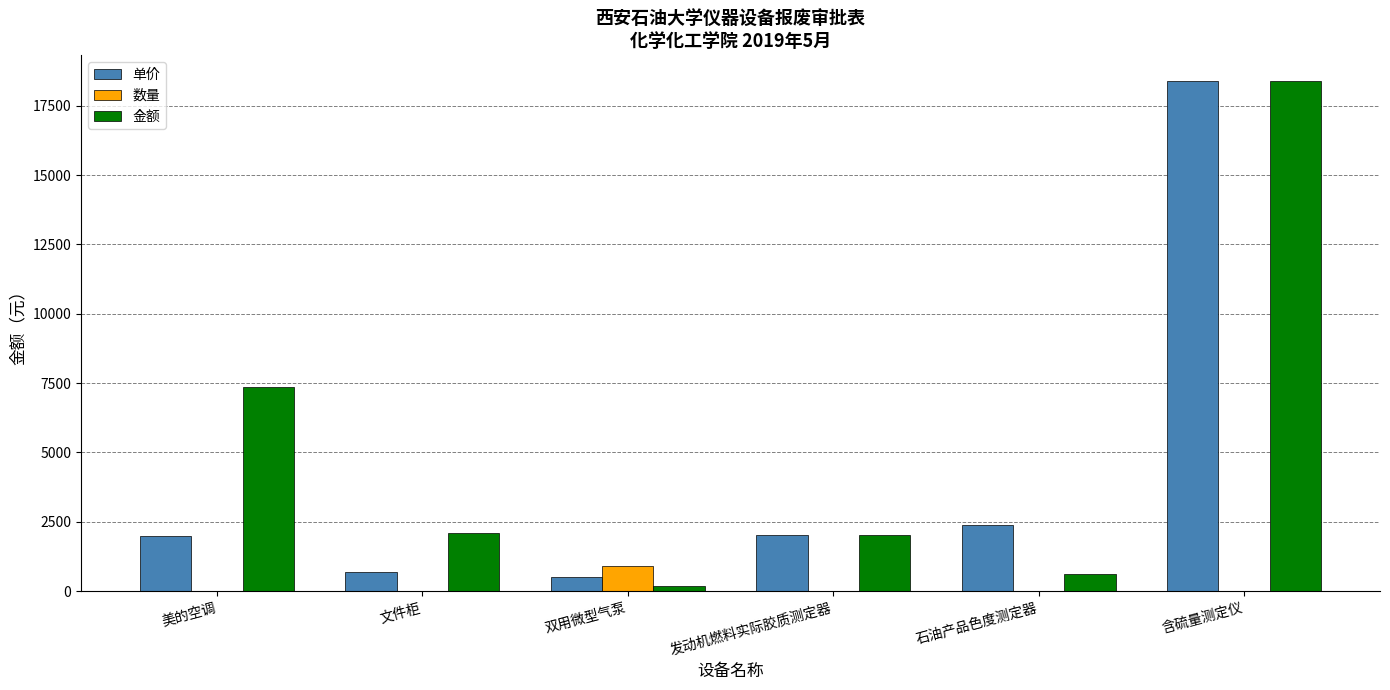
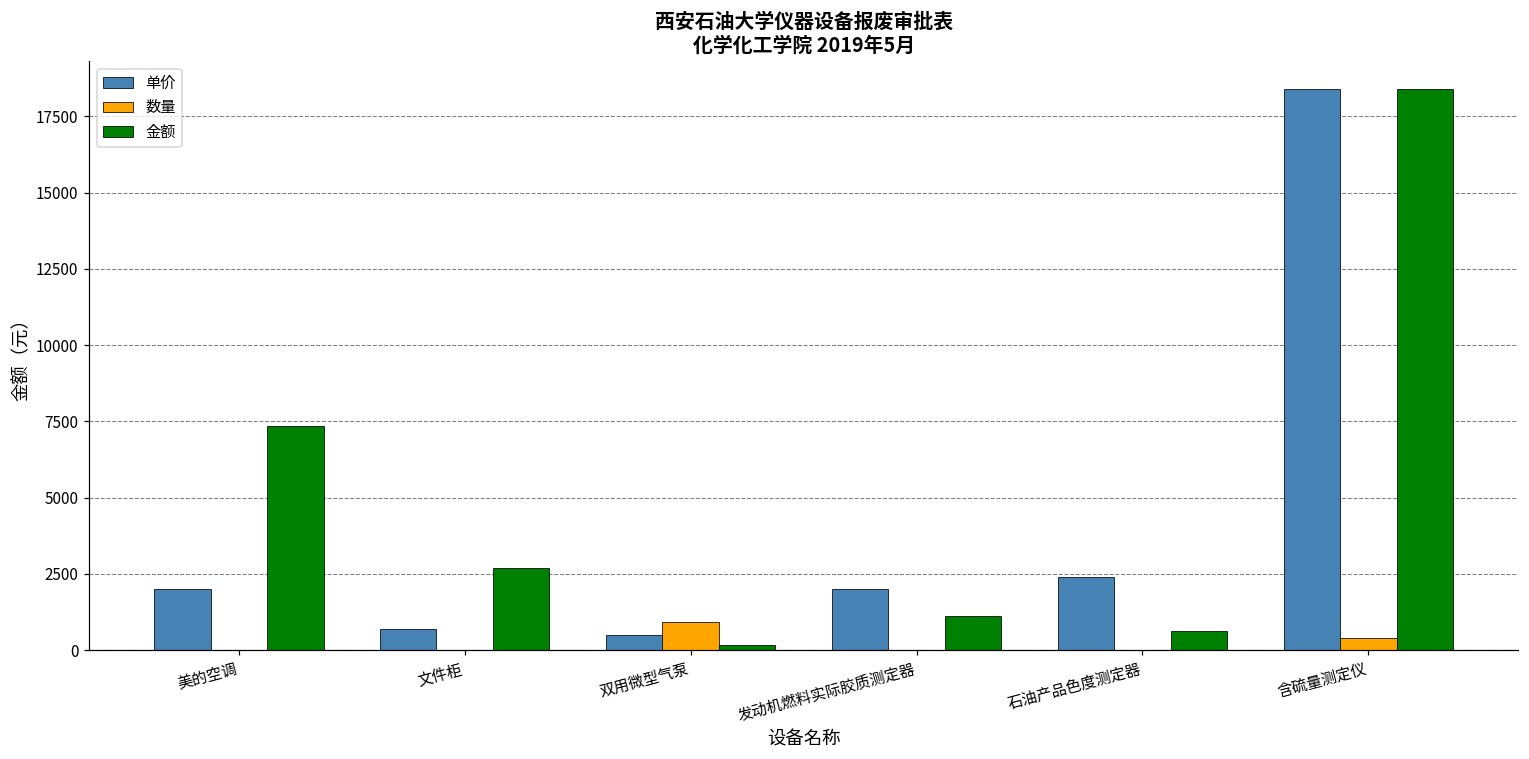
金额, 文件柜: 2100 -> 2700
金额, 发动机燃料实际胶质测定器: 2000 -> 1100
数量, 含硫量测定仪: 0 -> 400
